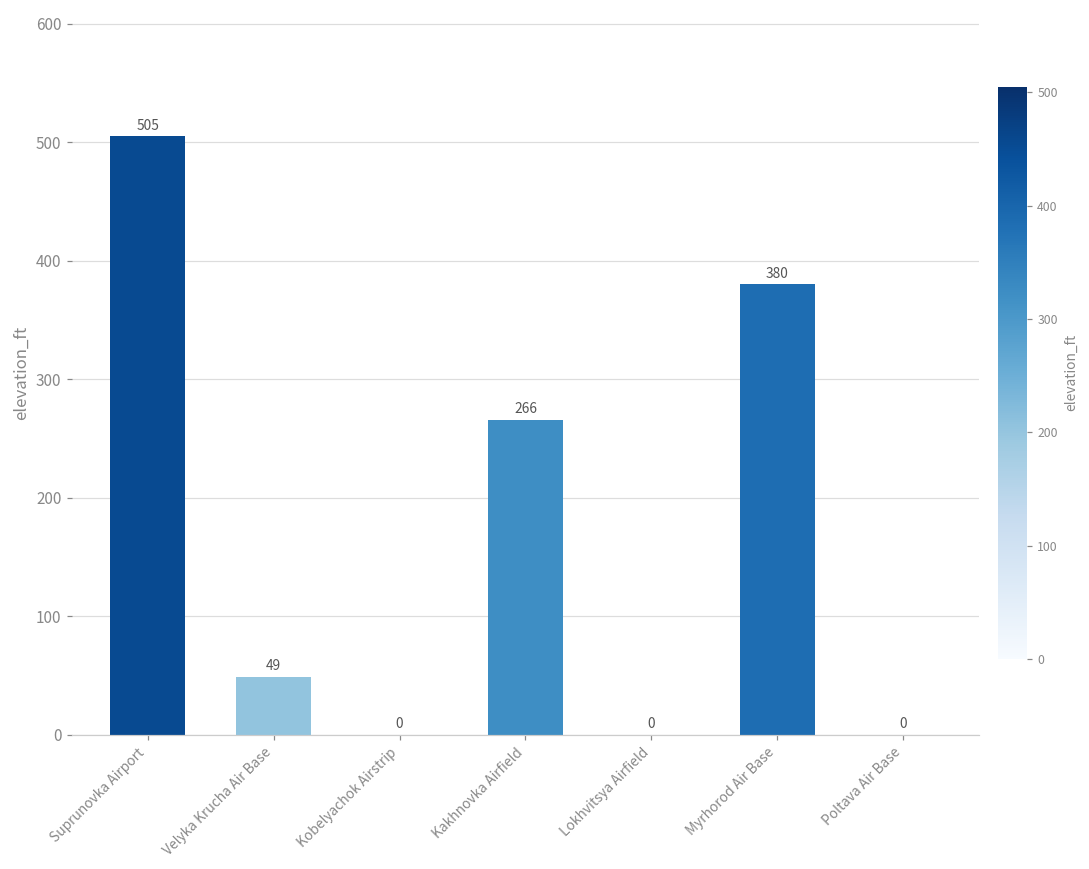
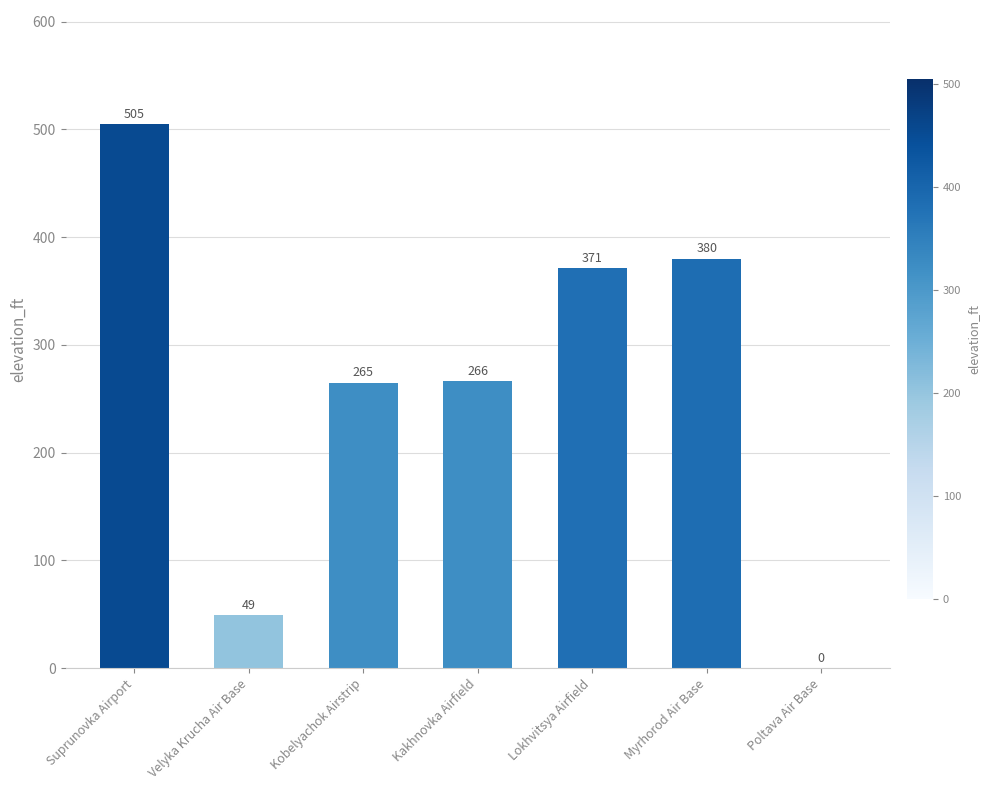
Kobelyachok Airstrip: 0 -> 265
Lokhvitsya Airfield: 0 -> 371
